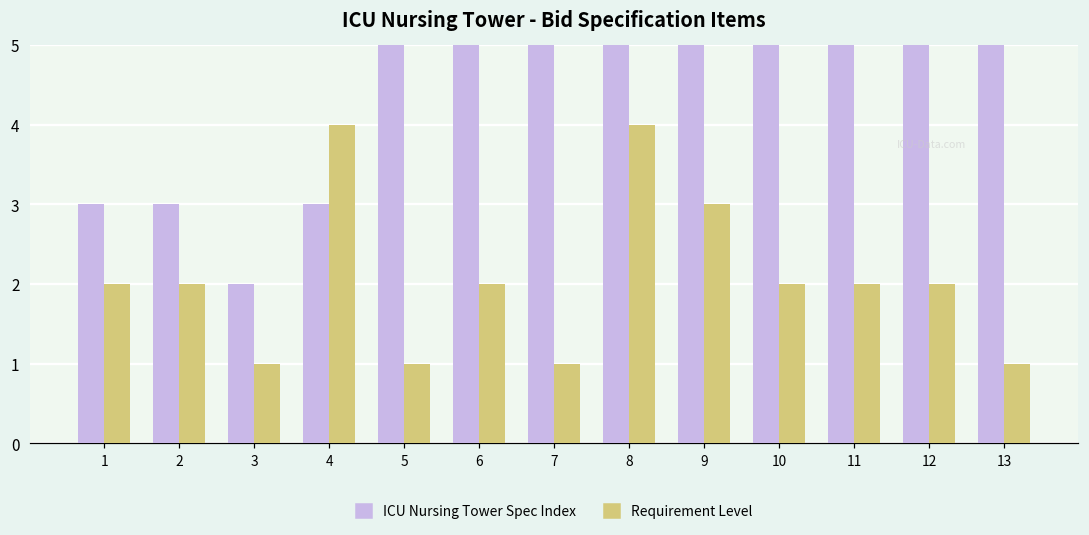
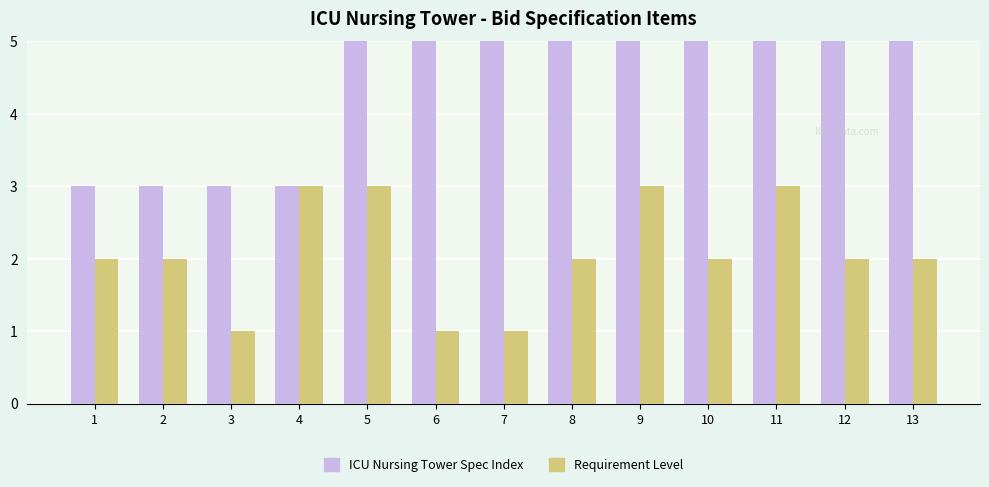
ICU Nursing Tower Spec Index, 3: 2 -> 3
Requirement Level, 4: 4 -> 3
Requirement Level, 5: 1 -> 3
Requirement Level, 6: 2 -> 1
Requirement Level, 8: 4 -> 2
Requirement Level, 11: 2 -> 3
Requirement Level, 13: 1 -> 2
